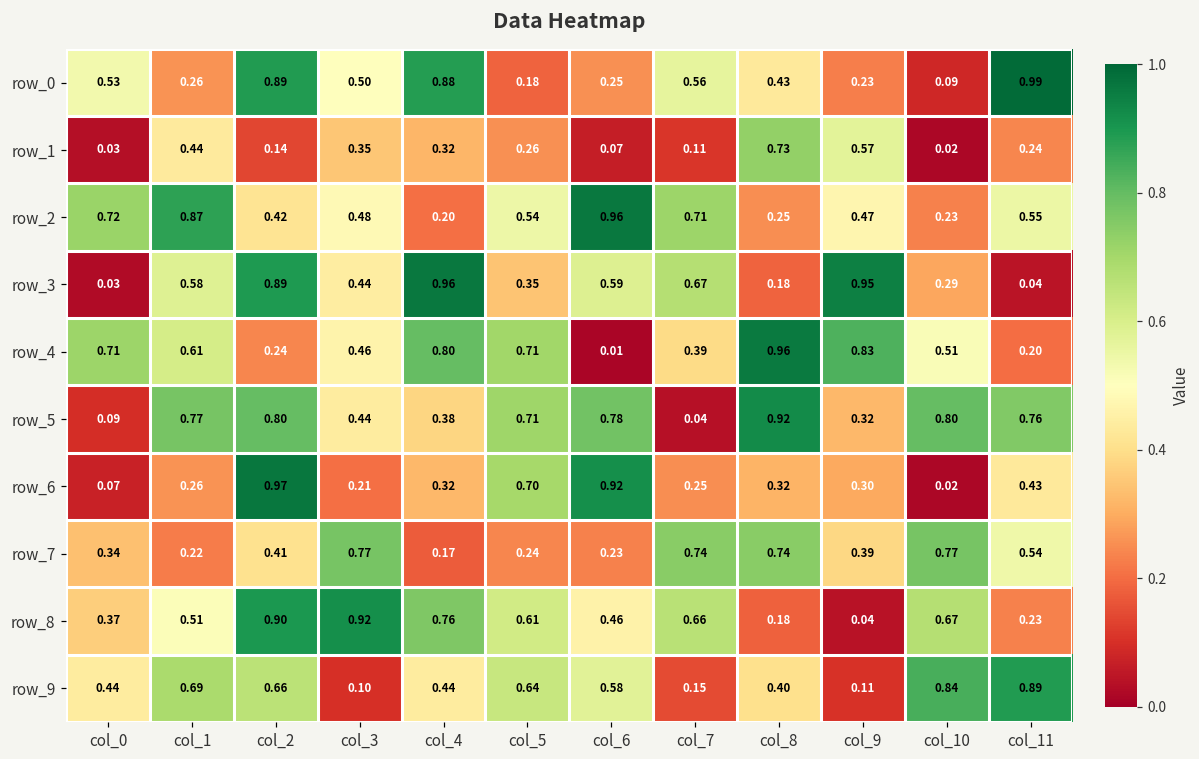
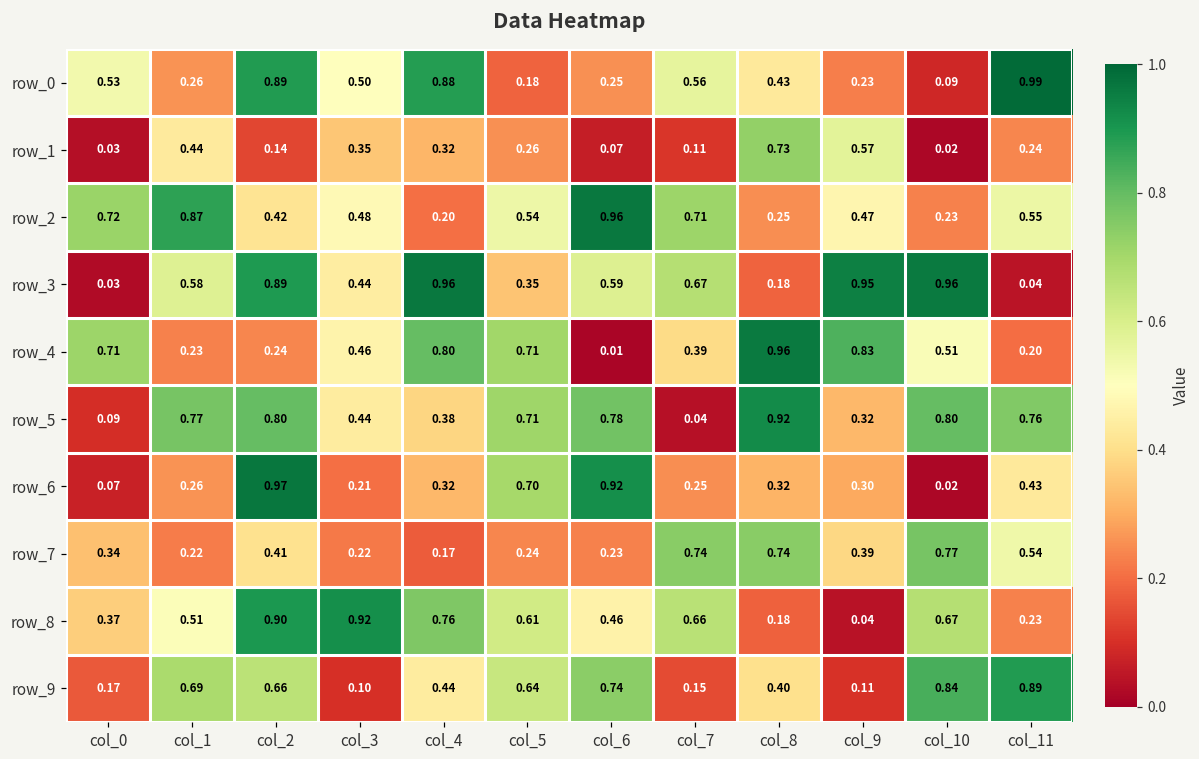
row_3, col_10: 0.29 -> 0.96
row_4, col_1: 0.61 -> 0.23
row_7, col_3: 0.77 -> 0.22
row_9, col_0: 0.44 -> 0.17
row_9, col_6: 0.58 -> 0.74
